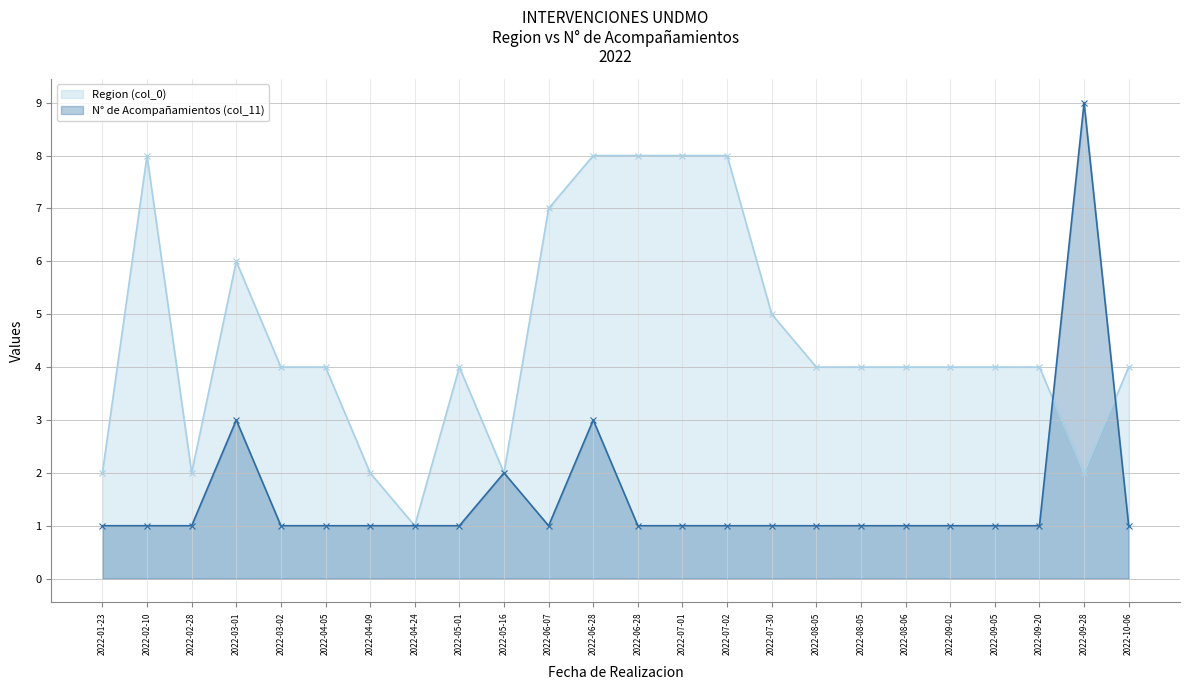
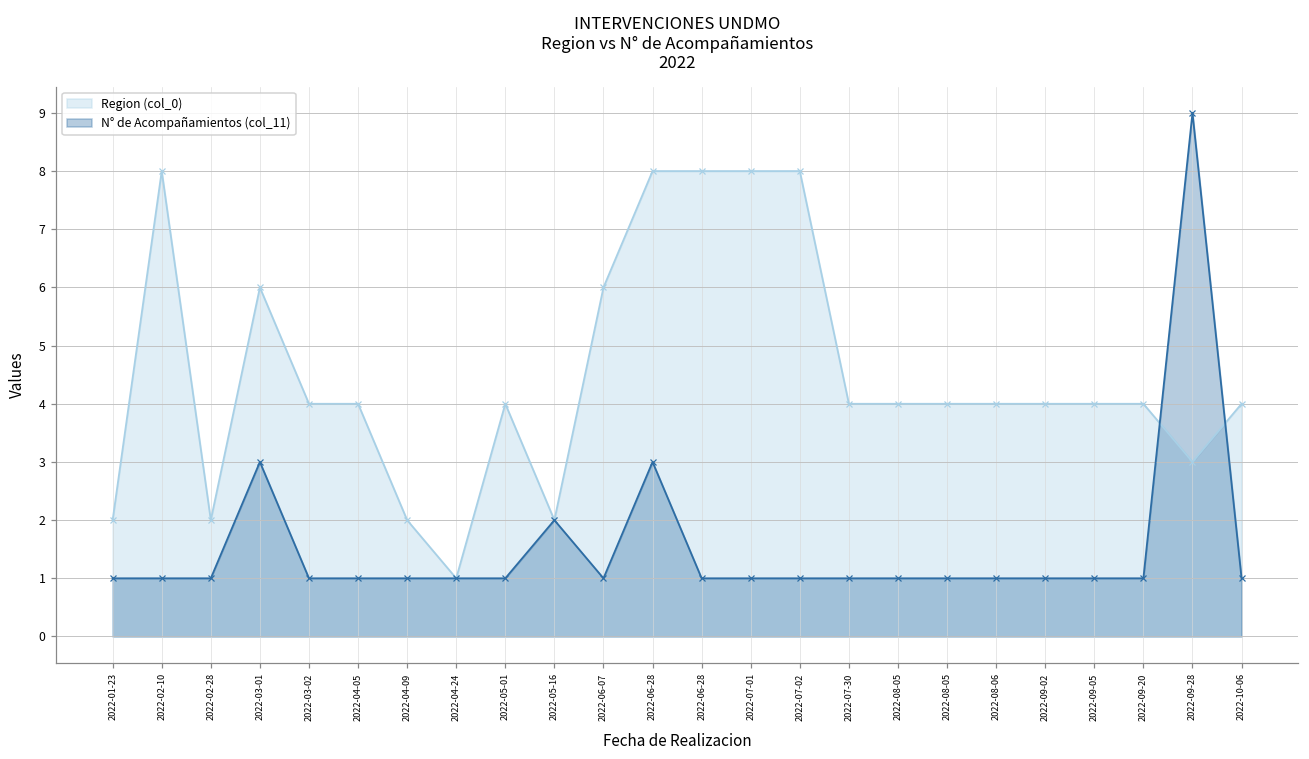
Region (col_0), 2022-06-07: 7 -> 6
Region (col_0), 2022-07-30: 5 -> 4
Region (col_0), 2022-09-28: 2 -> 3
